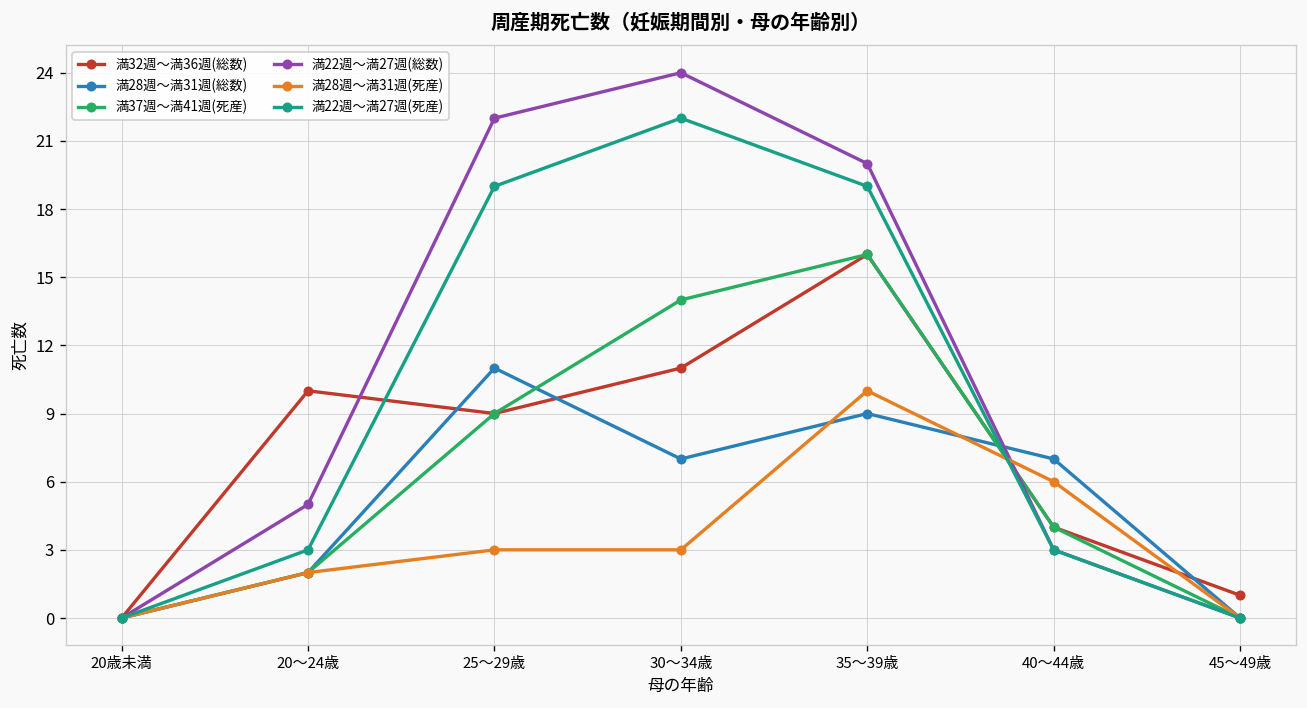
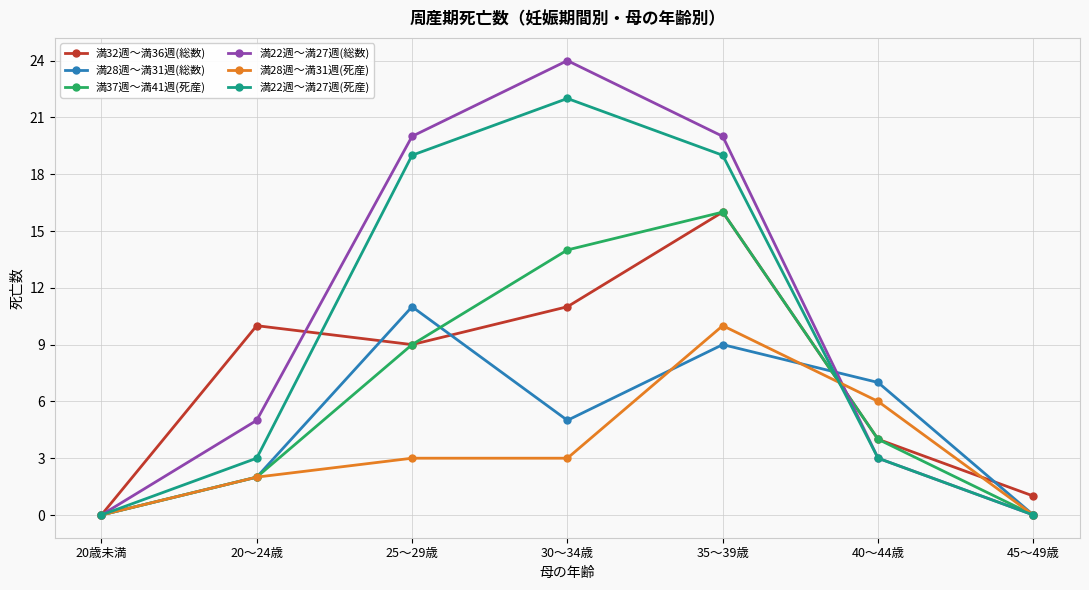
満22週～満27週(総数), 25～29歳: 22 -> 20
満28週～満31週(総数), 30～34歳: 7 -> 5
